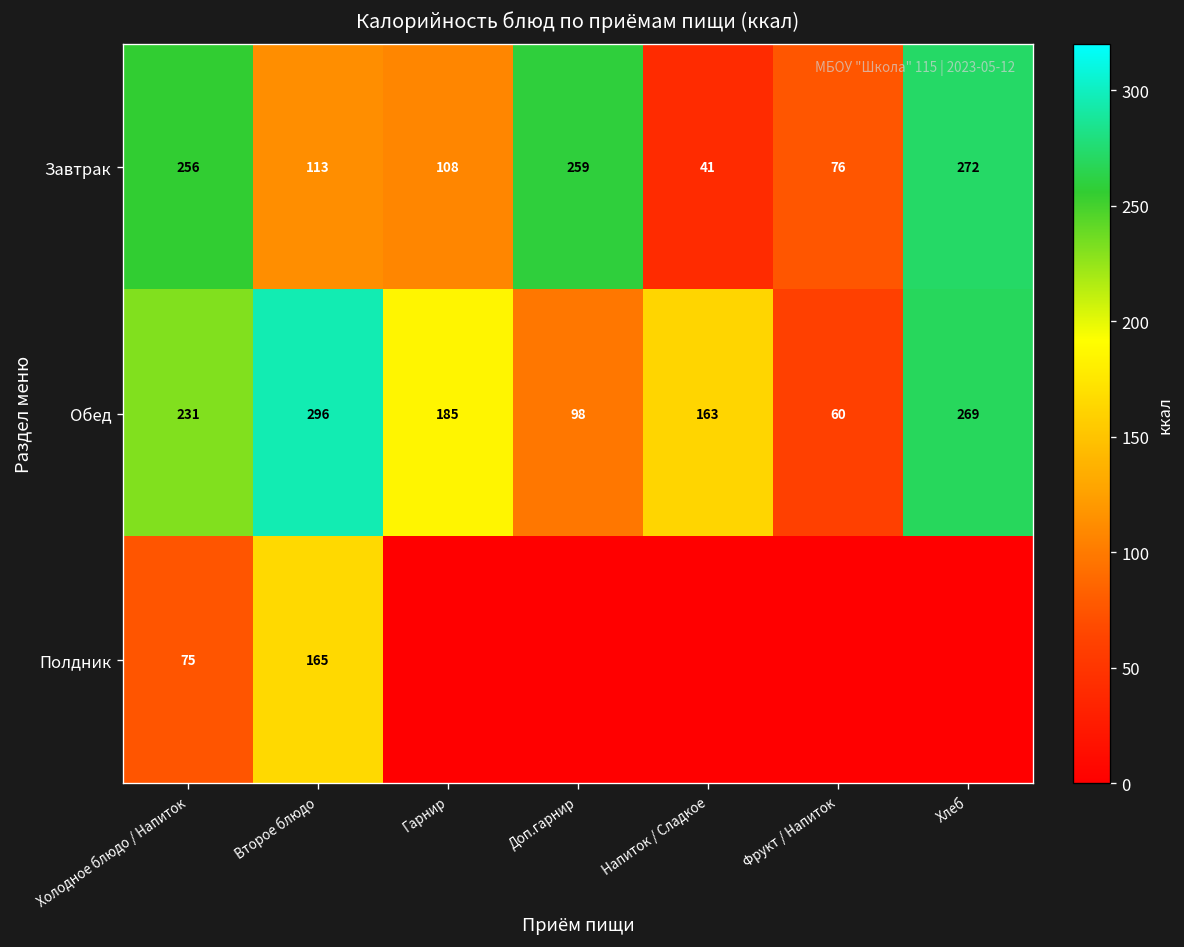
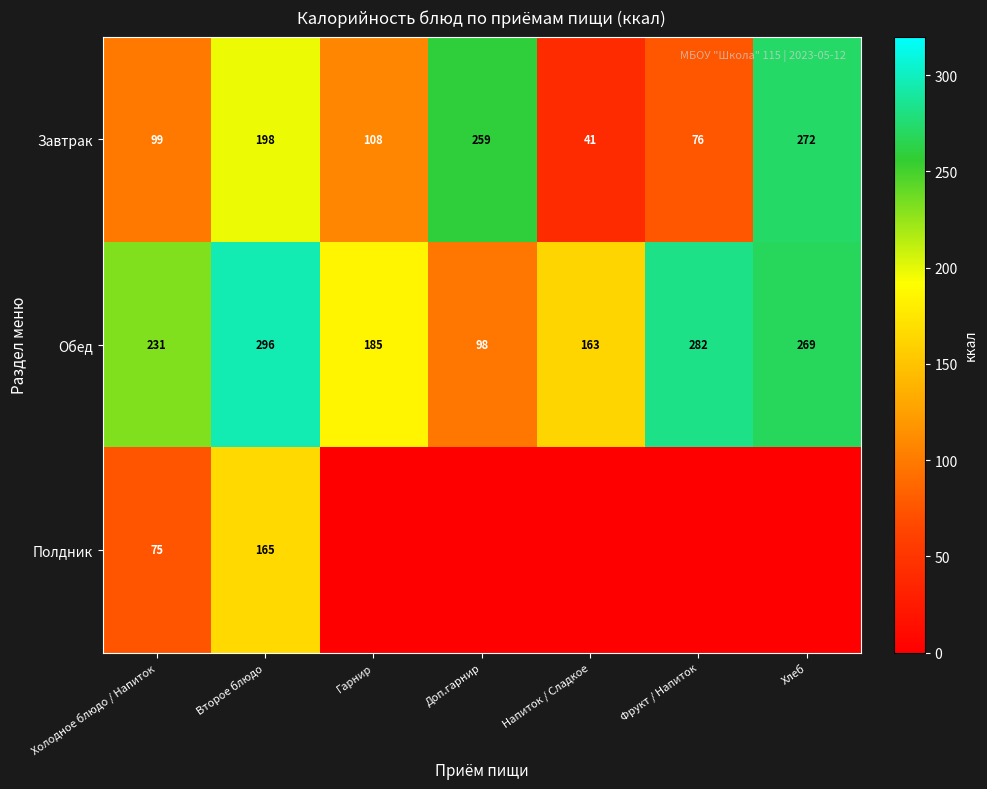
Завтрак, Холодное блюдо / Напиток: 256 -> 99
Завтрак, Второе блюдо: 113 -> 198
Обед, Фрукт / Напиток: 60 -> 282
